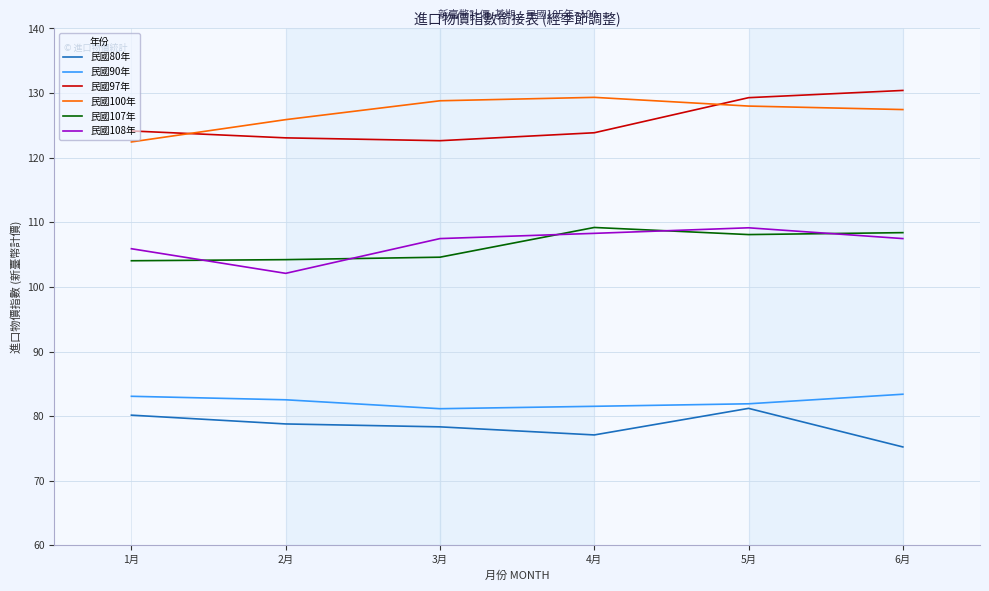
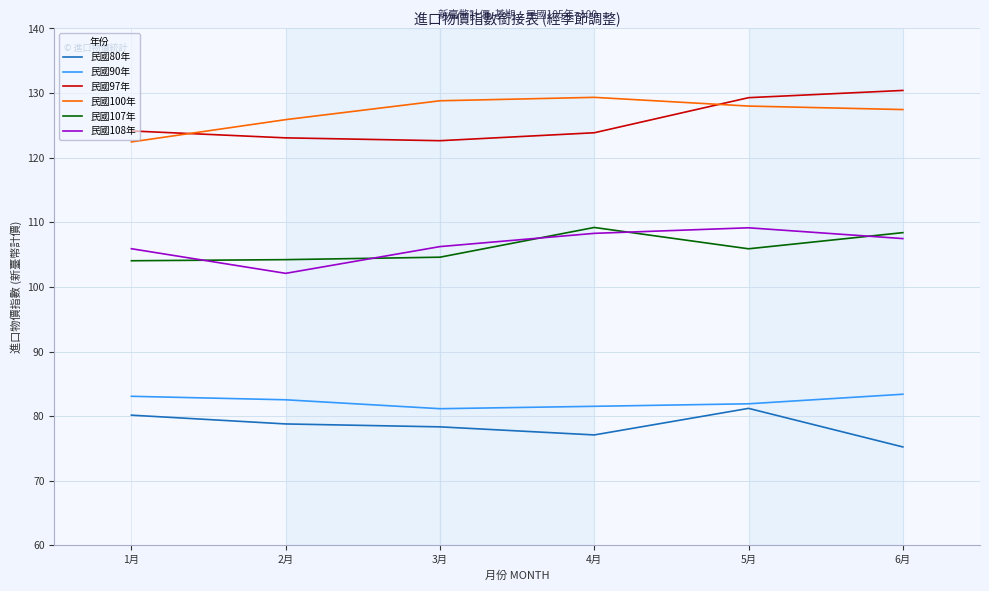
民國108年, 3月: 107 -> 106
民國107年, 5月: 108 -> 106
